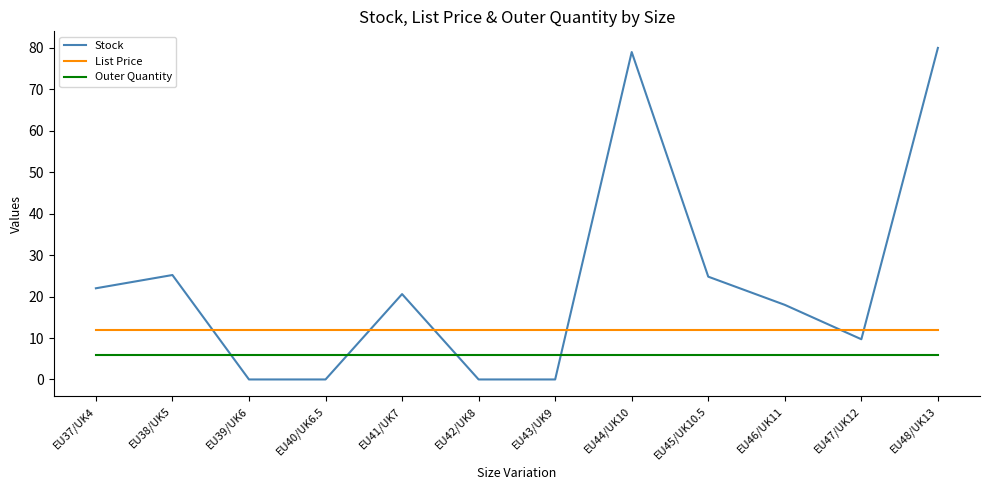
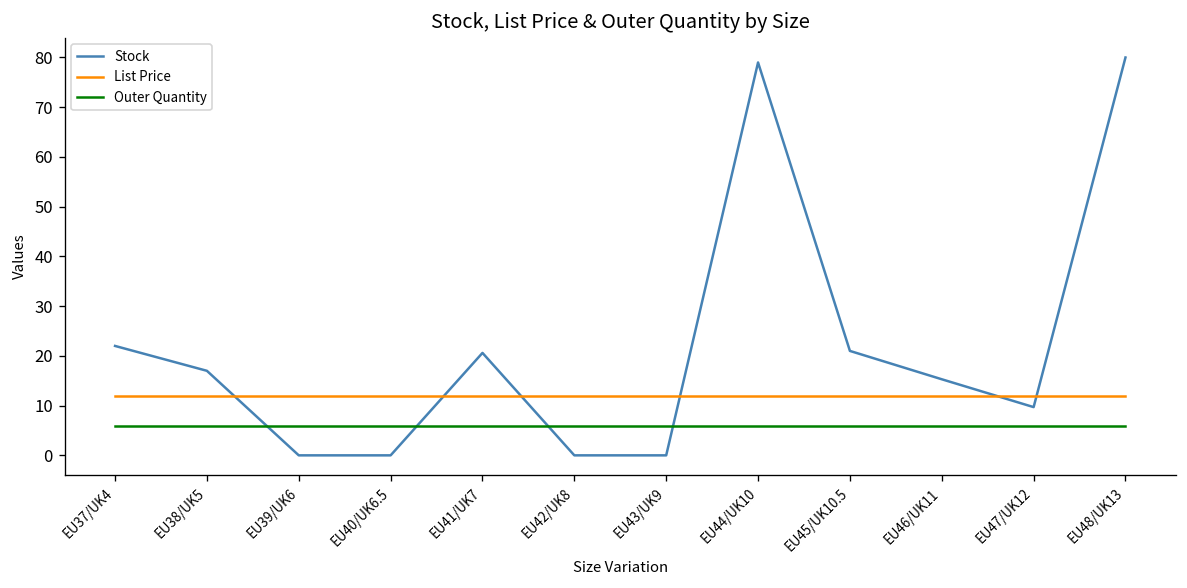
Stock, EU38/UK5: 25 -> 17
Stock, EU45/UK10.5: 25 -> 21
Stock, EU46/UK11: 18 -> 15
